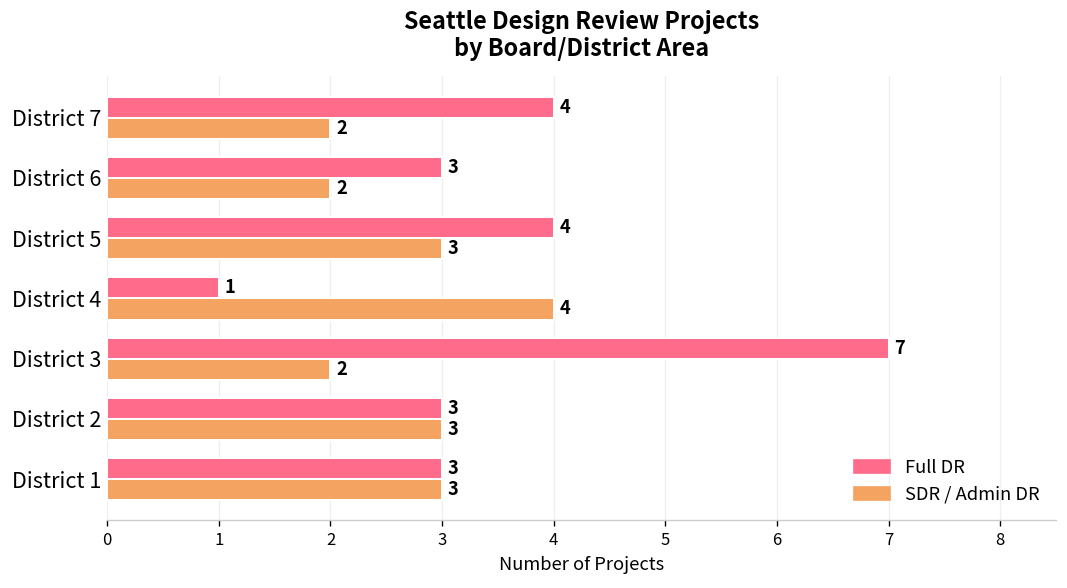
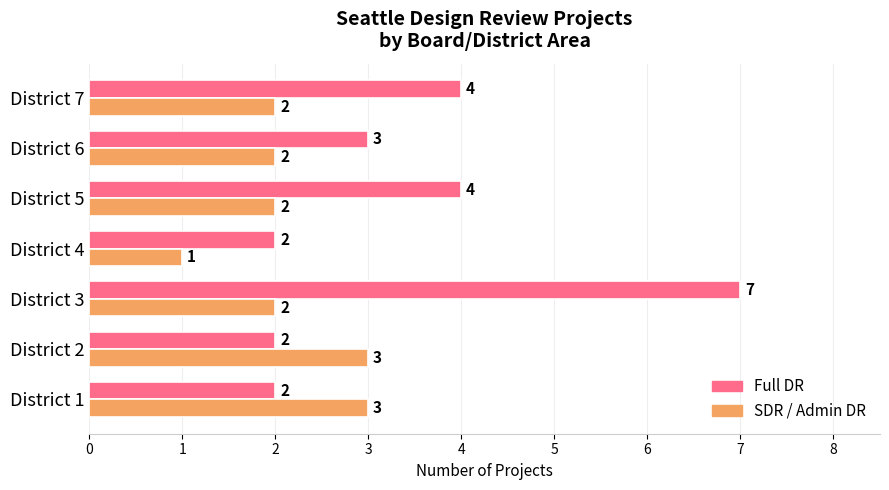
SDR / Admin DR, District 5: 3 -> 2
Full DR, District 4: 1 -> 2
SDR / Admin DR, District 4: 4 -> 1
Full DR, District 2: 3 -> 2
Full DR, District 1: 3 -> 2
